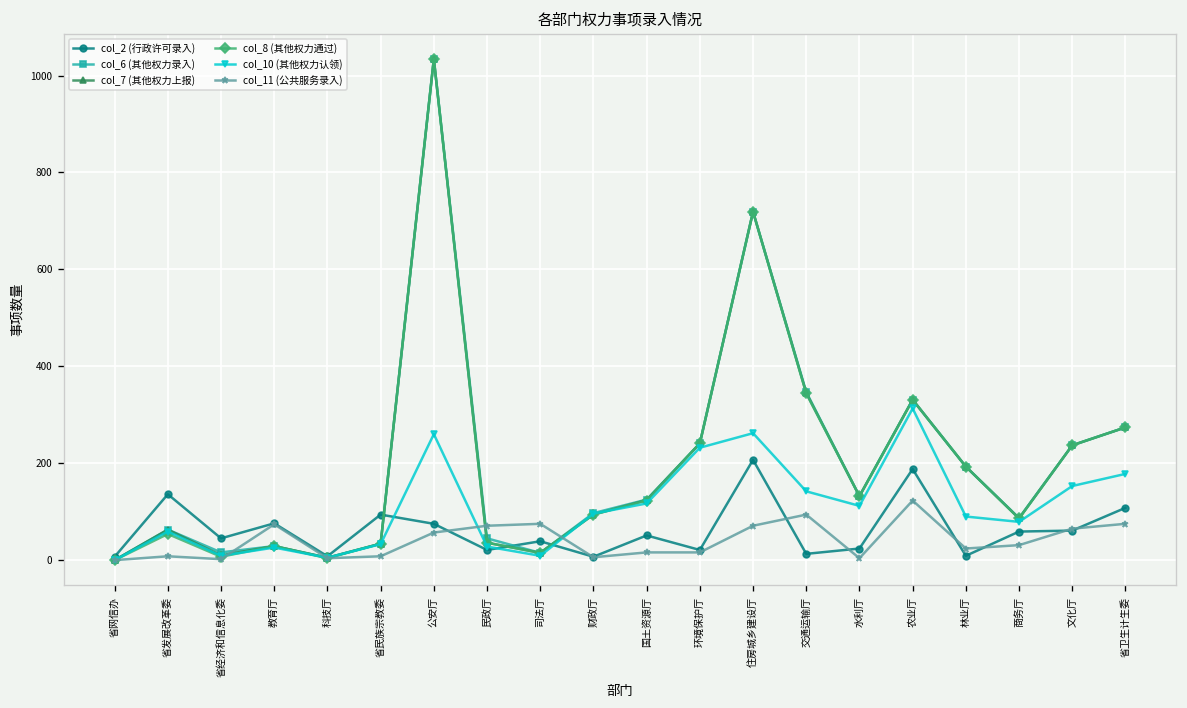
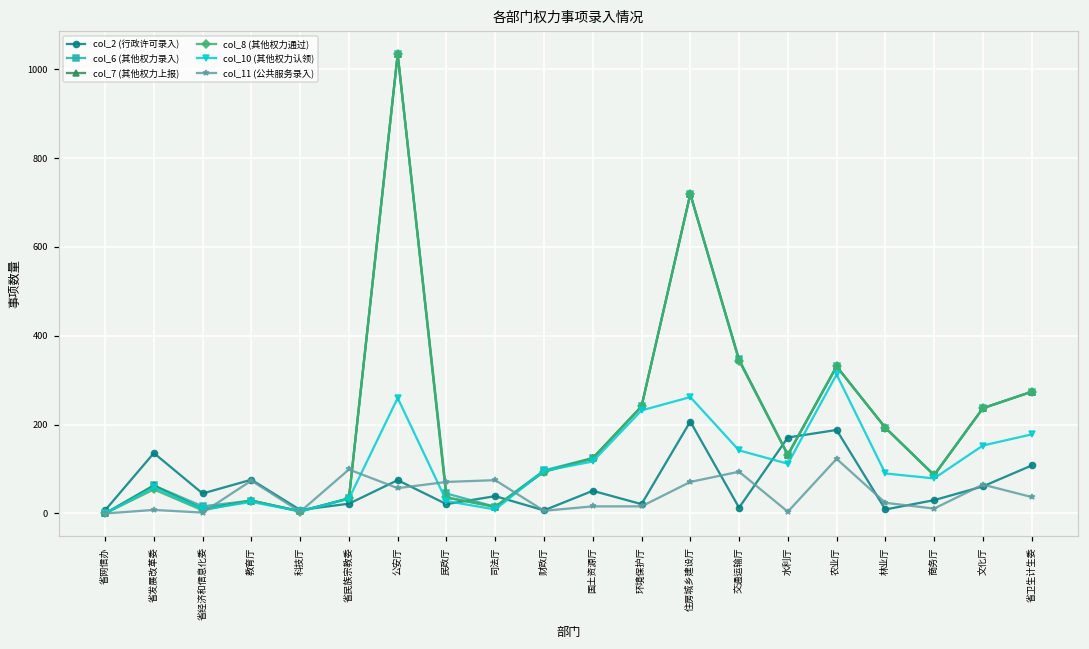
col_2 (行政许可录入), 省民族宗教委: 90 -> 20
col_11 (公共服务录入), 省民族宗教委: 10 -> 100
col_2 (行政许可录入), 水利厅: 20 -> 170
col_2 (行政许可录入), 商务厅: 60 -> 30
col_11 (公共服务录入), 商务厅: 30 -> 10
col_11 (公共服务录入), 省卫生计生委: 80 -> 40
